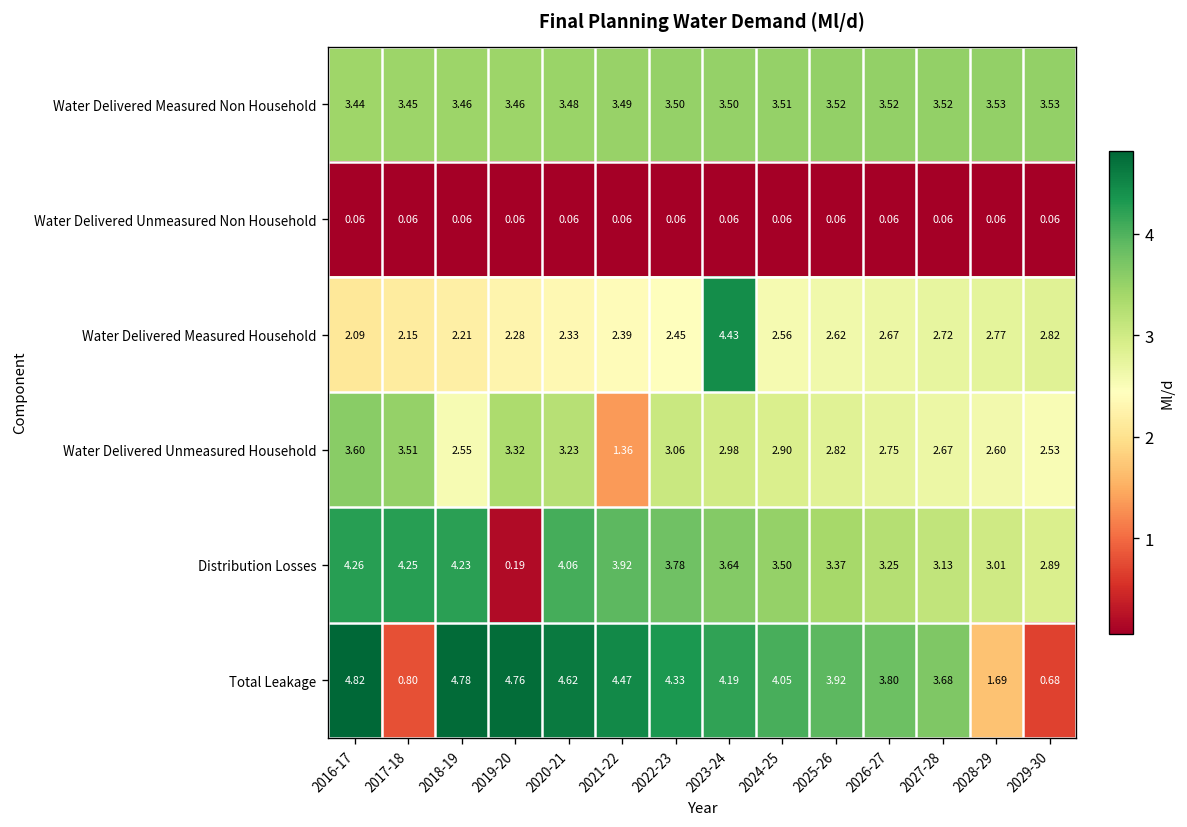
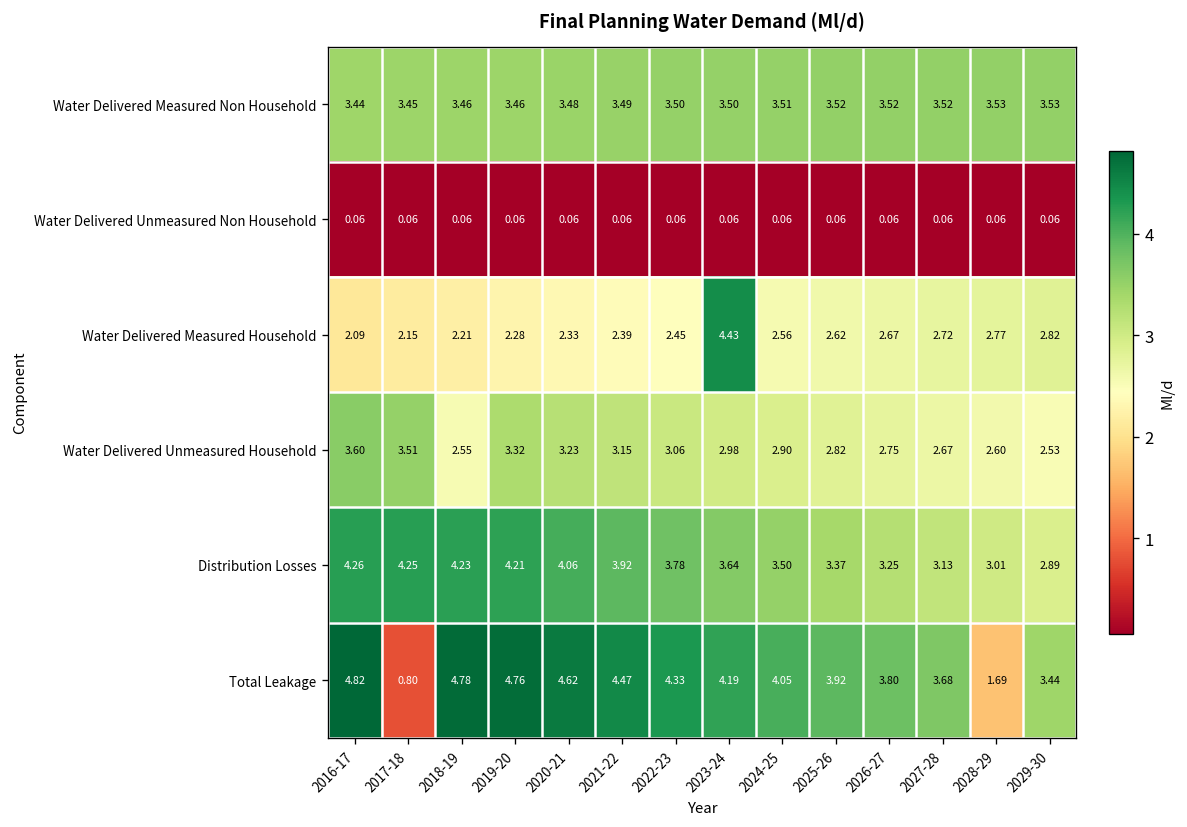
Water Delivered Unmeasured Household, 2021-22: 1.36 -> 3.15
Distribution Losses, 2019-20: 0.19 -> 4.21
Total Leakage, 2029-30: 0.68 -> 3.44
